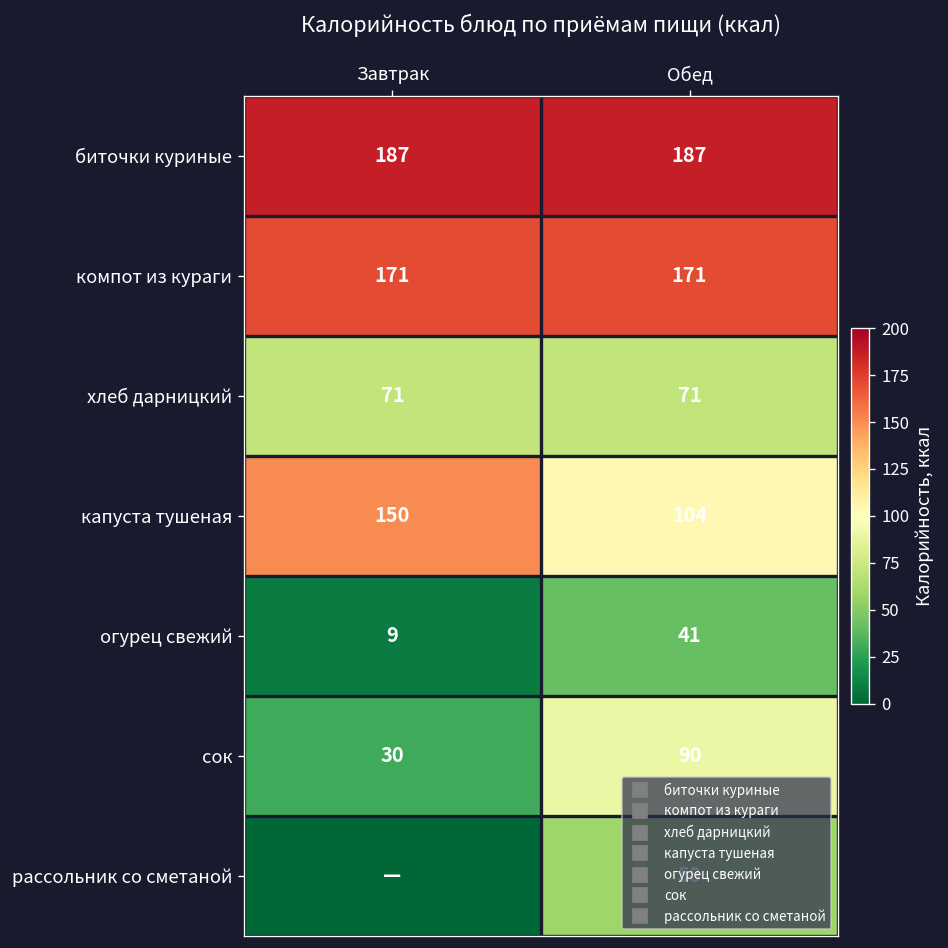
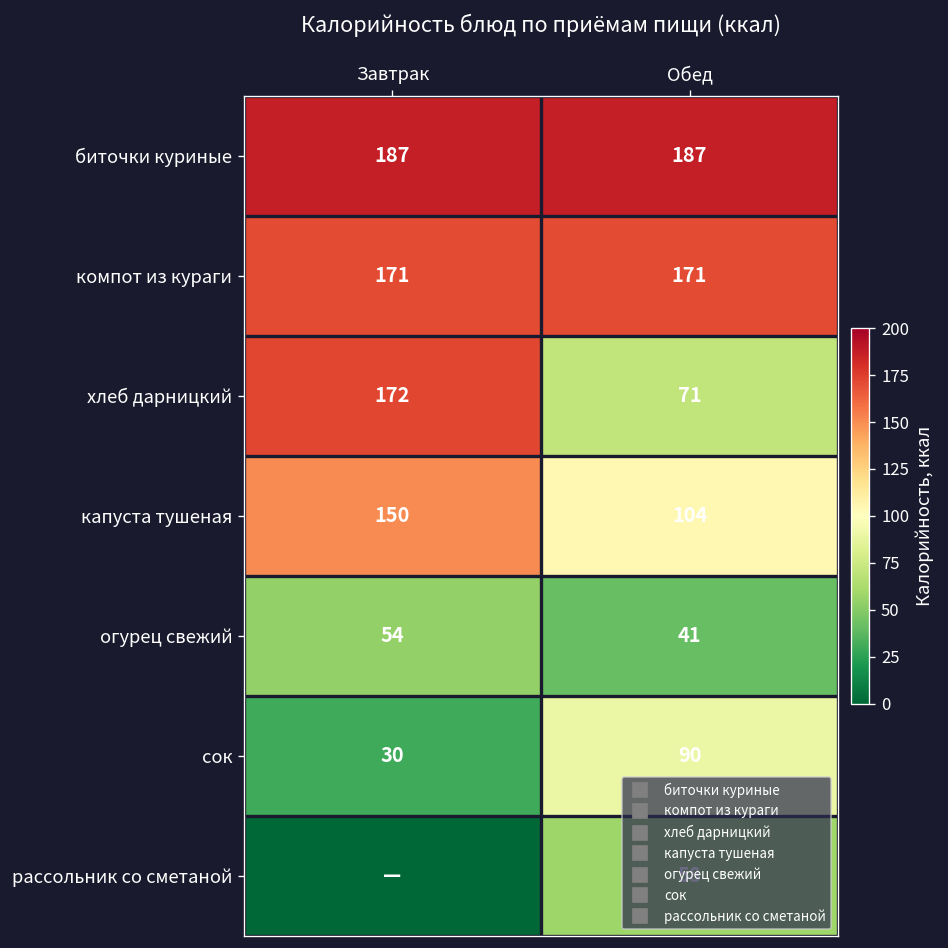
хлеб дарницкий, Завтрак: 71 -> 172
огурец свежий, Завтрак: 9 -> 54
